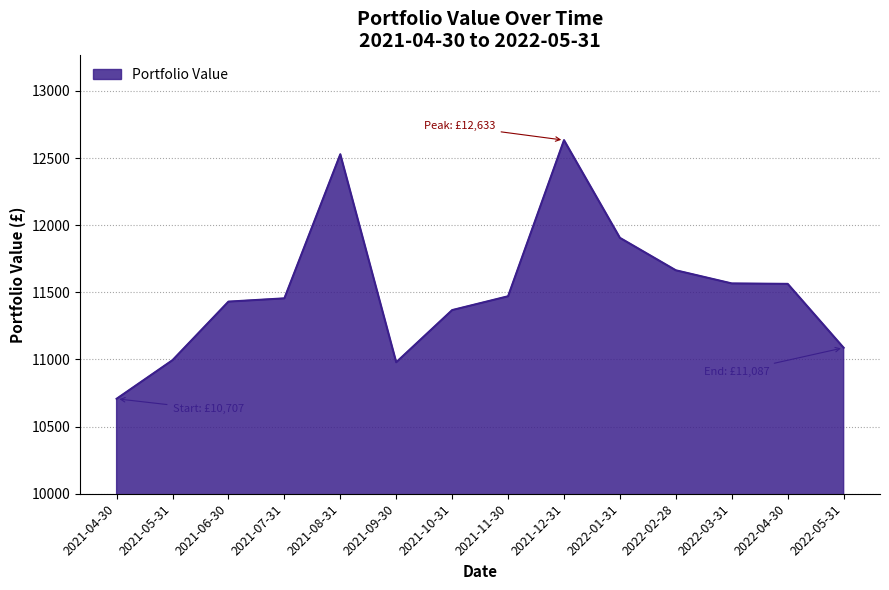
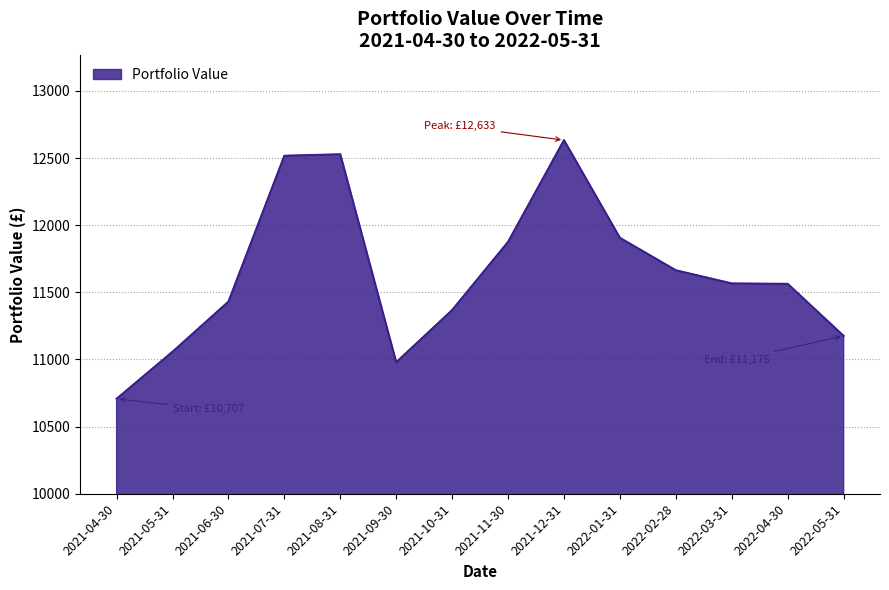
2021-05-31: 10990 -> 11060
2021-07-31: 11460 -> 12520
2021-11-30: 11470 -> 11880
2022-05-31: 11090 -> 11180
